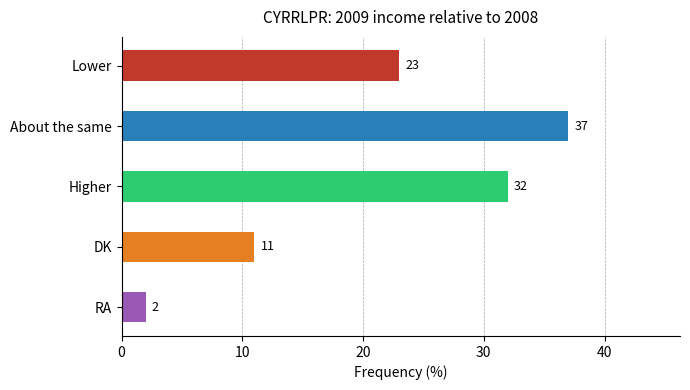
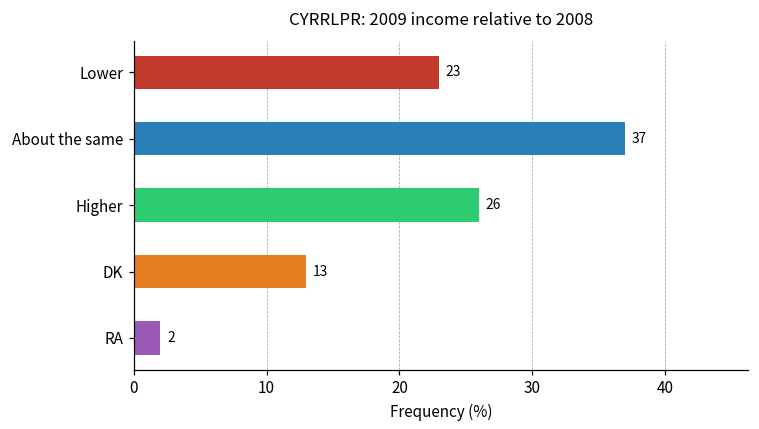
Higher: 32 -> 26
DK: 11 -> 13
